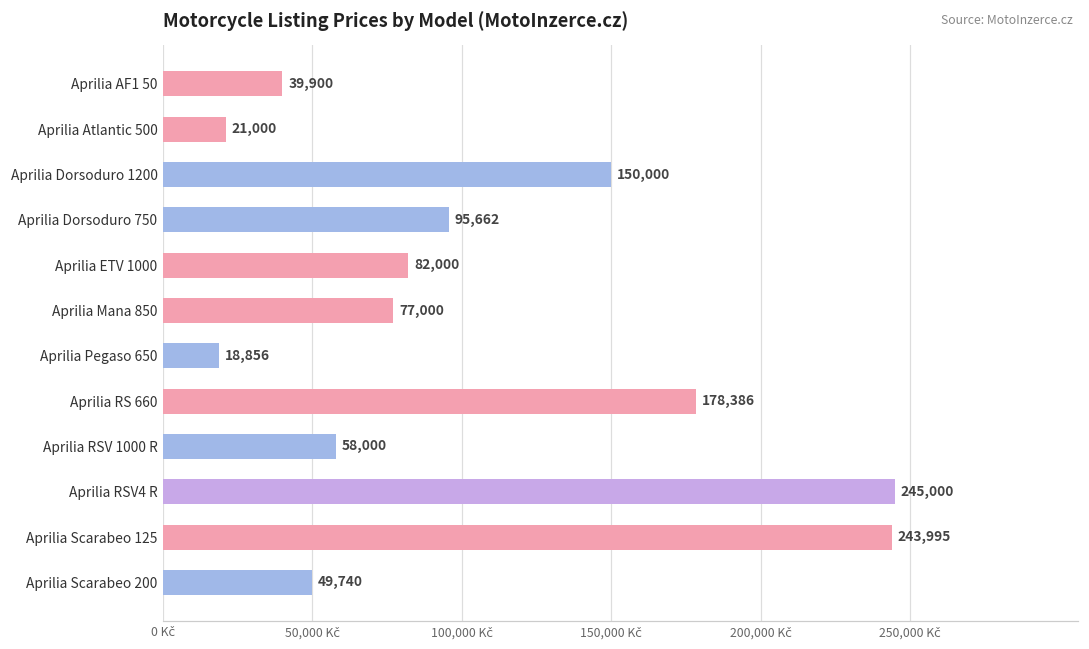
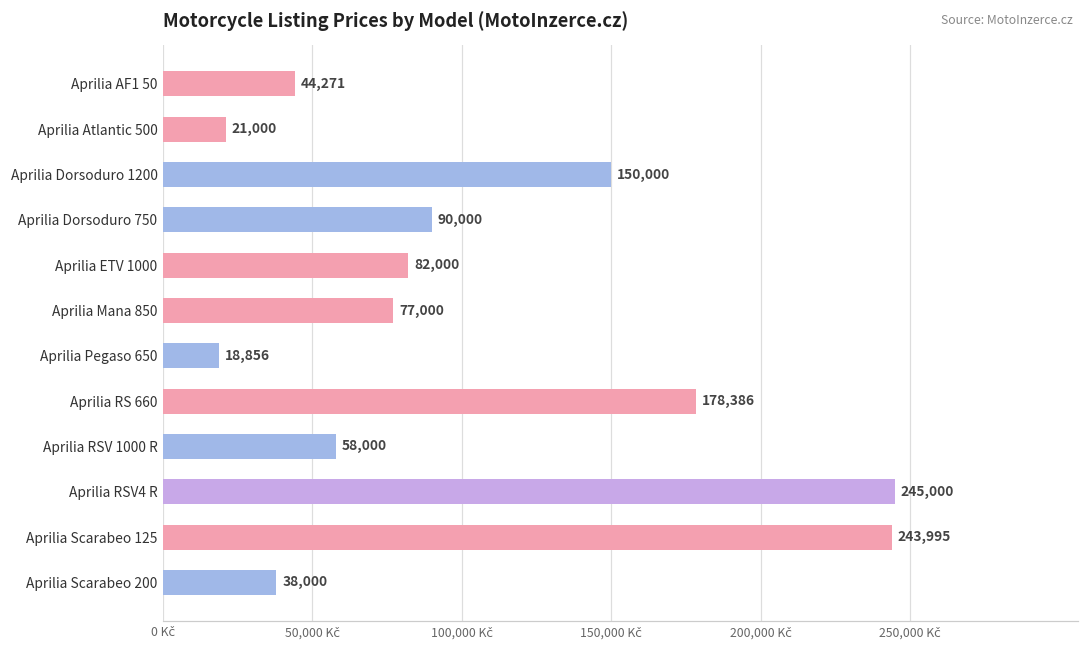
Aprilia AF1 50: 39,900 -> 44,271
Aprilia Dorsoduro 750: 95,662 -> 90,000
Aprilia Scarabeo 200: 49,740 -> 38,000
